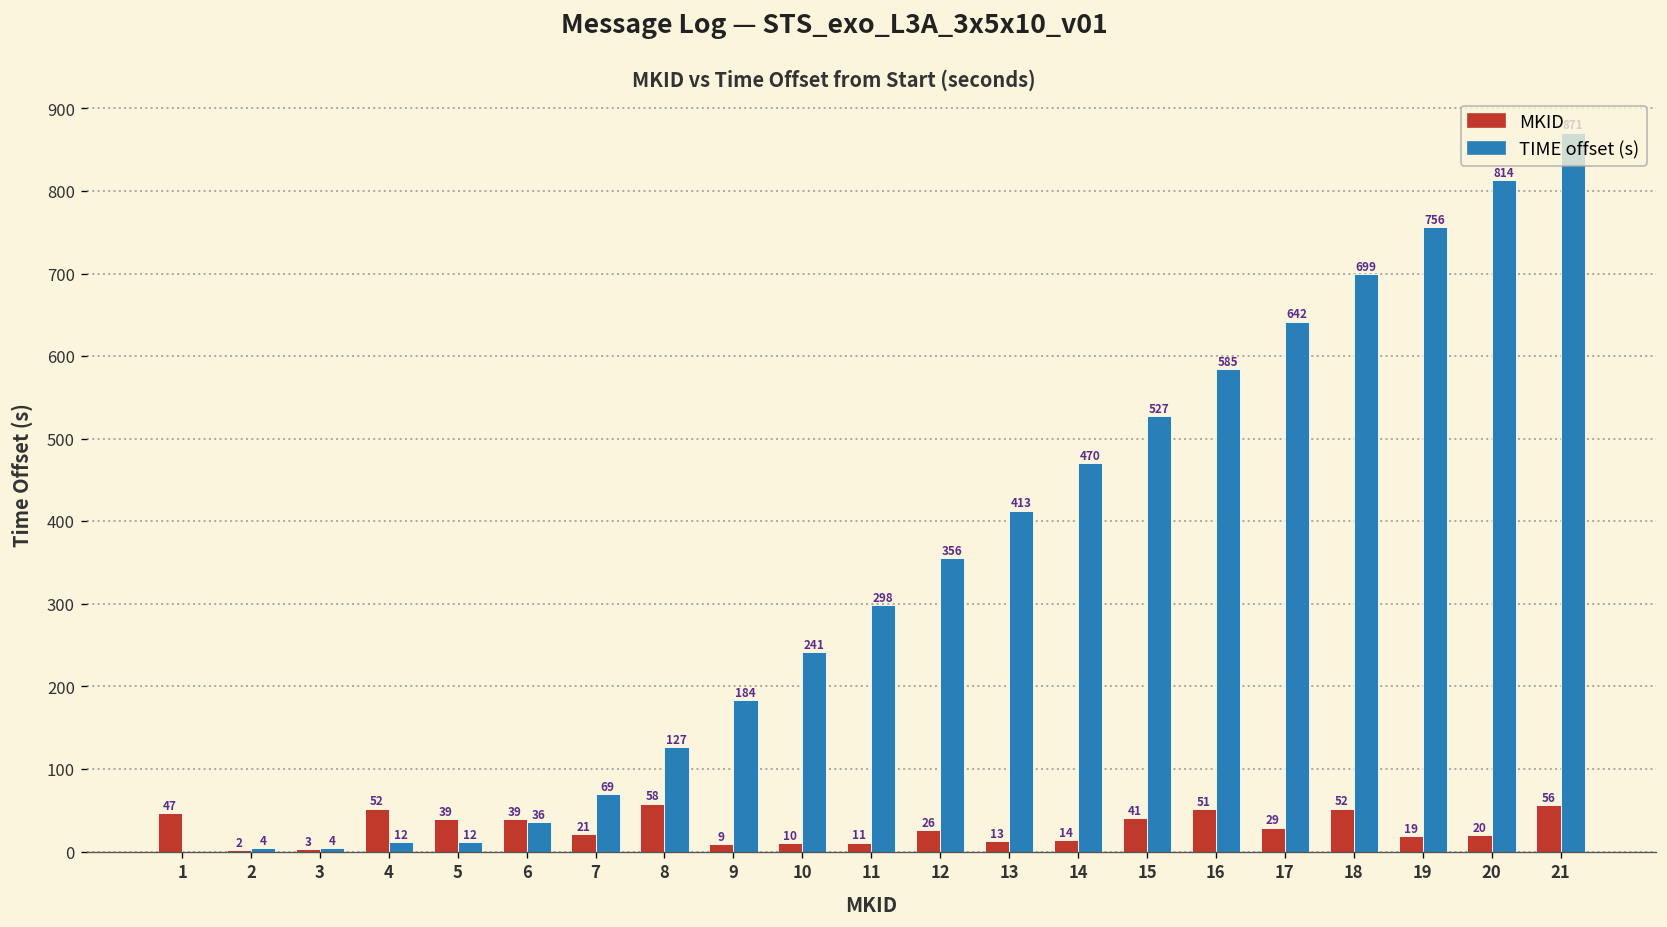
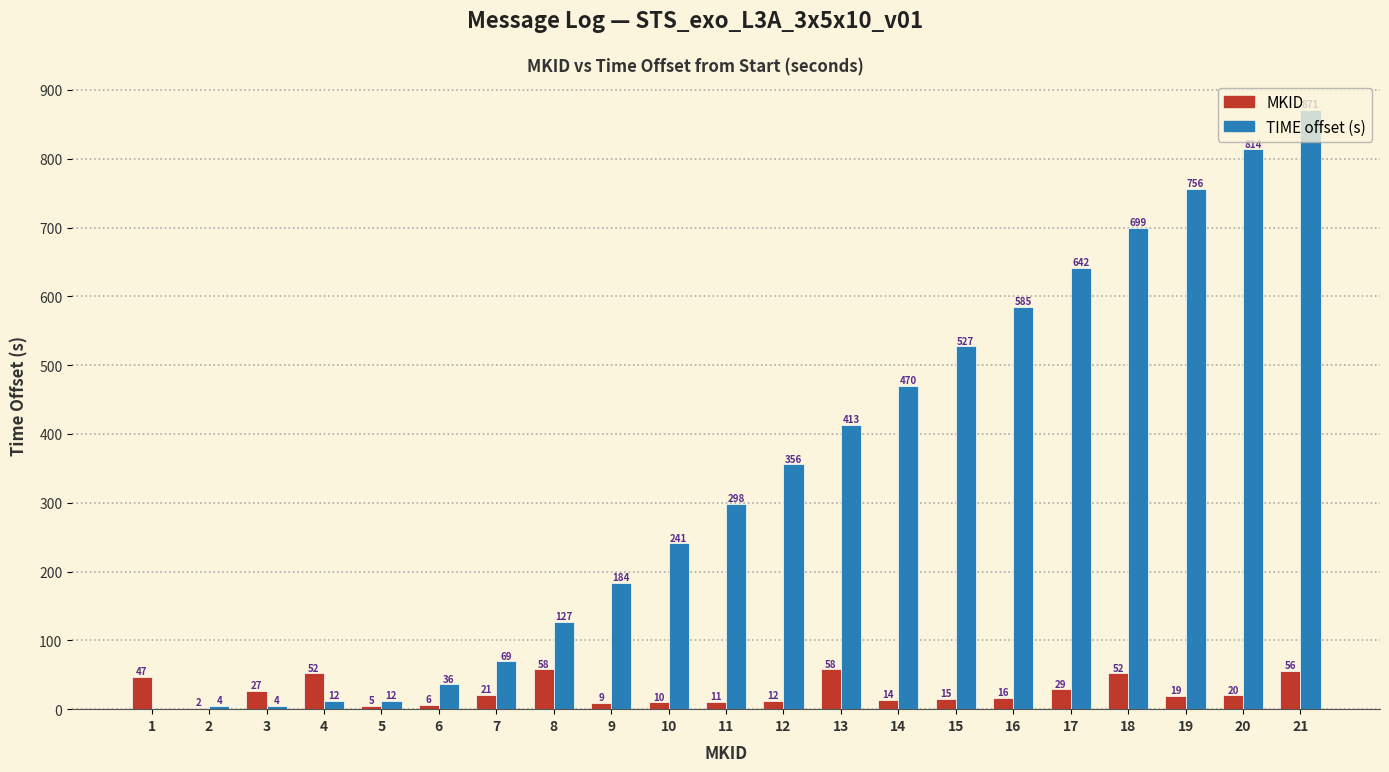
MKID, 3: 3 -> 27
MKID, 5: 39 -> 5
MKID, 6: 39 -> 6
MKID, 12: 26 -> 12
MKID, 13: 13 -> 58
MKID, 15: 41 -> 15
MKID, 16: 51 -> 16
